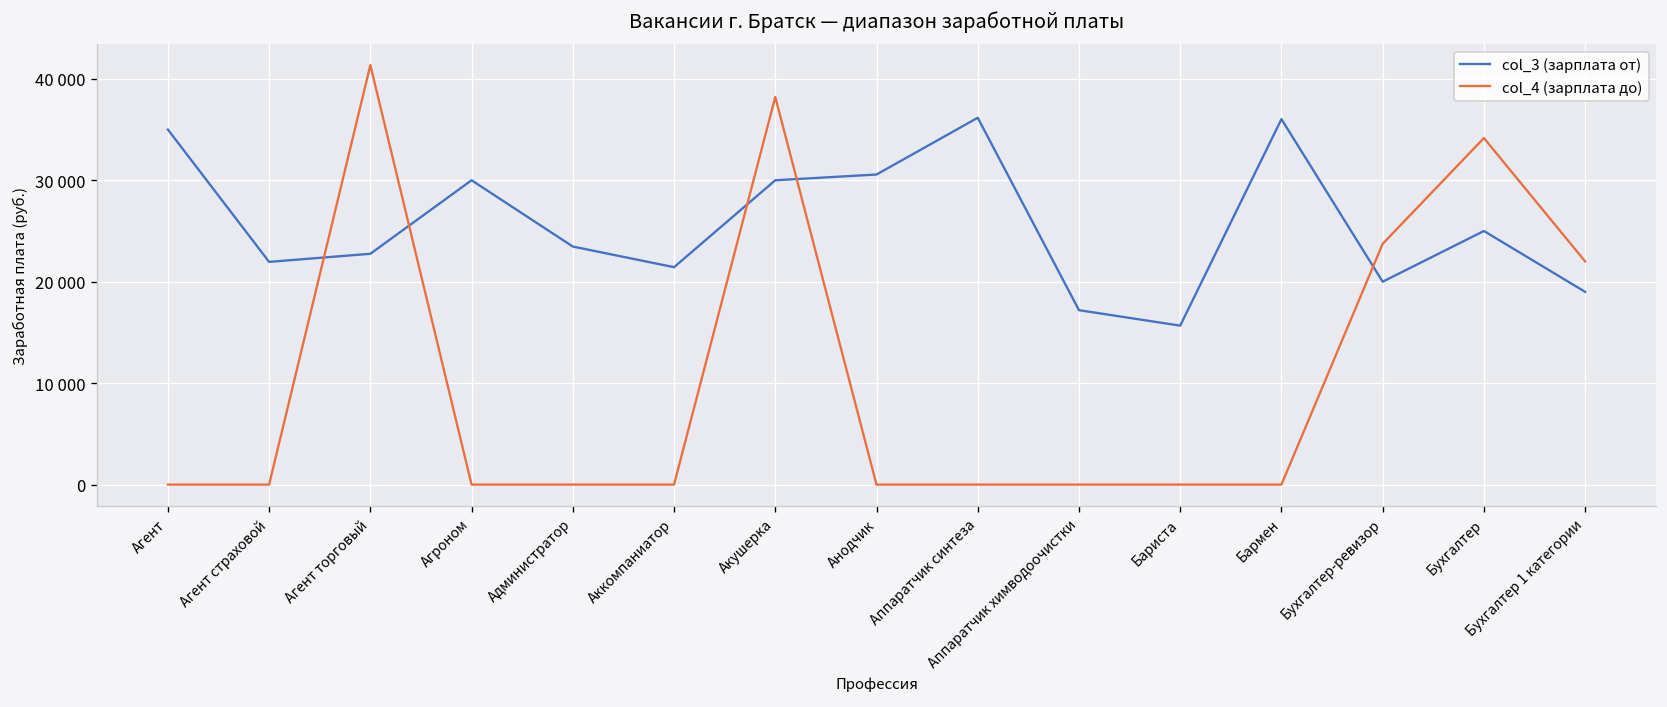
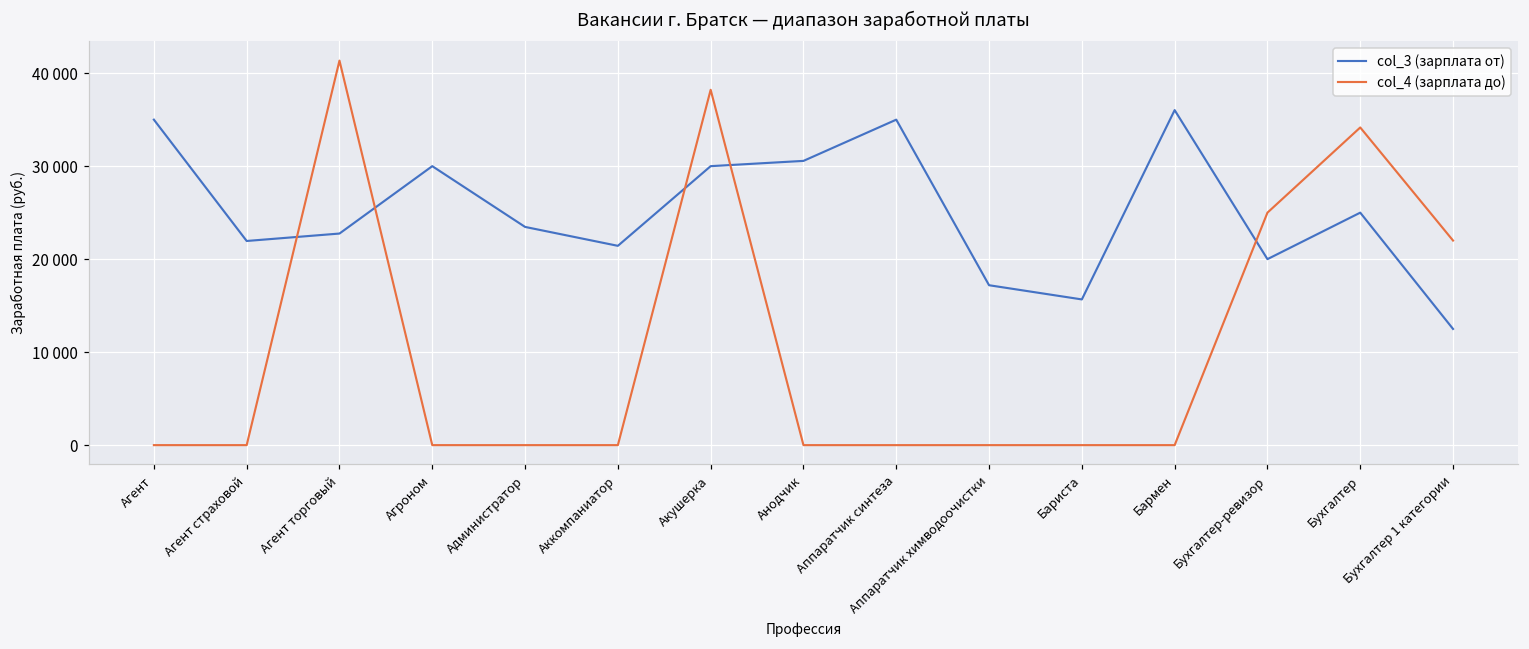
col_3 (зарплата от), Аппаратчик синтеза: 36000 -> 35000
col_4 (зарплата до), Бухгалтер-ревизор: 24000 -> 25000
col_3 (зарплата от), Бухгалтер 1 категории: 19000 -> 12000
